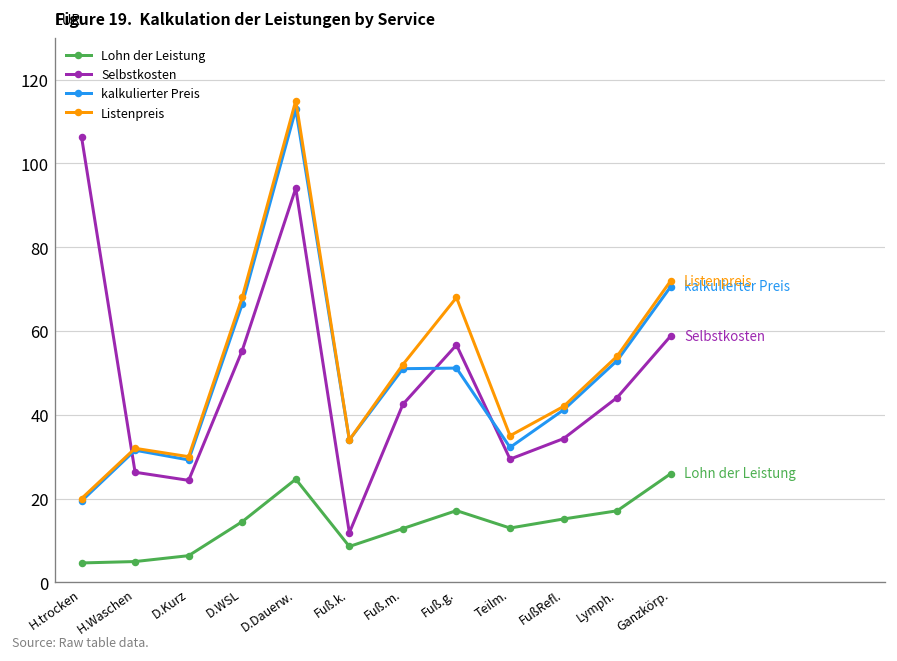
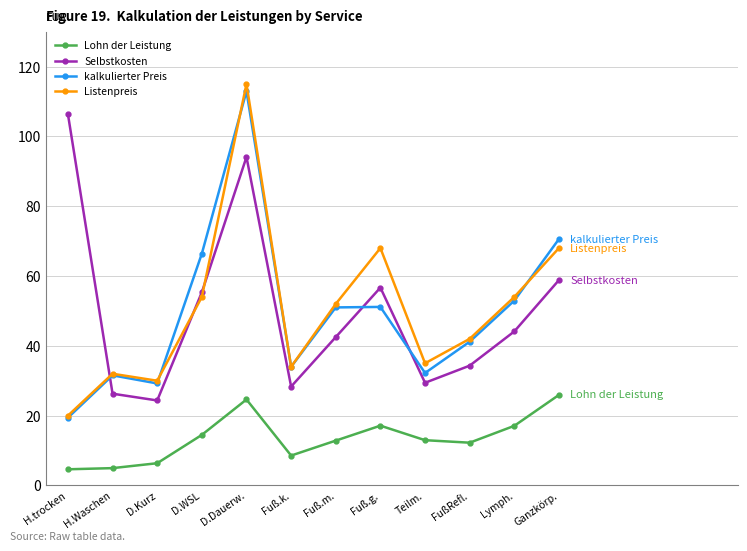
Listenpreis, D.WSL: 68 -> 54
Selbstkosten, Fuß.k.: 12 -> 28
Lohn der Leistung, FußRefl.: 15 -> 12
Listenpreis, Ganzkörp.: 72 -> 68
